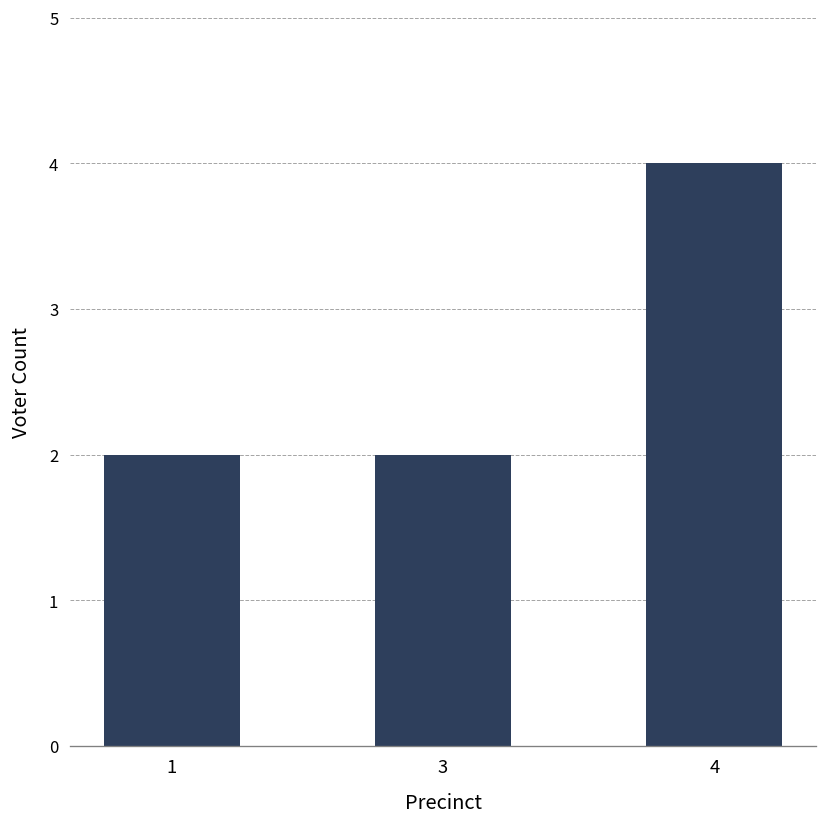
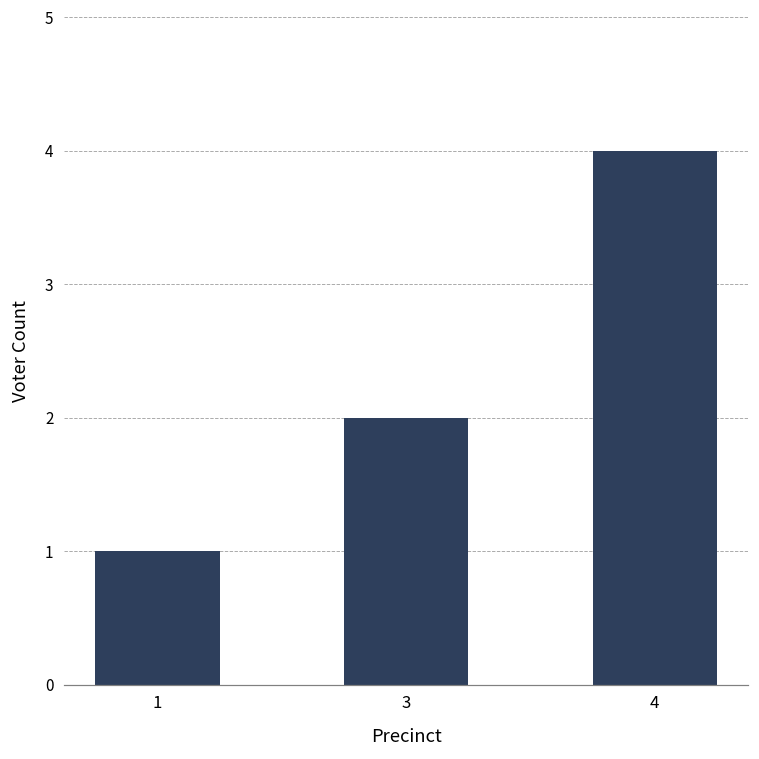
1: 2 -> 1
